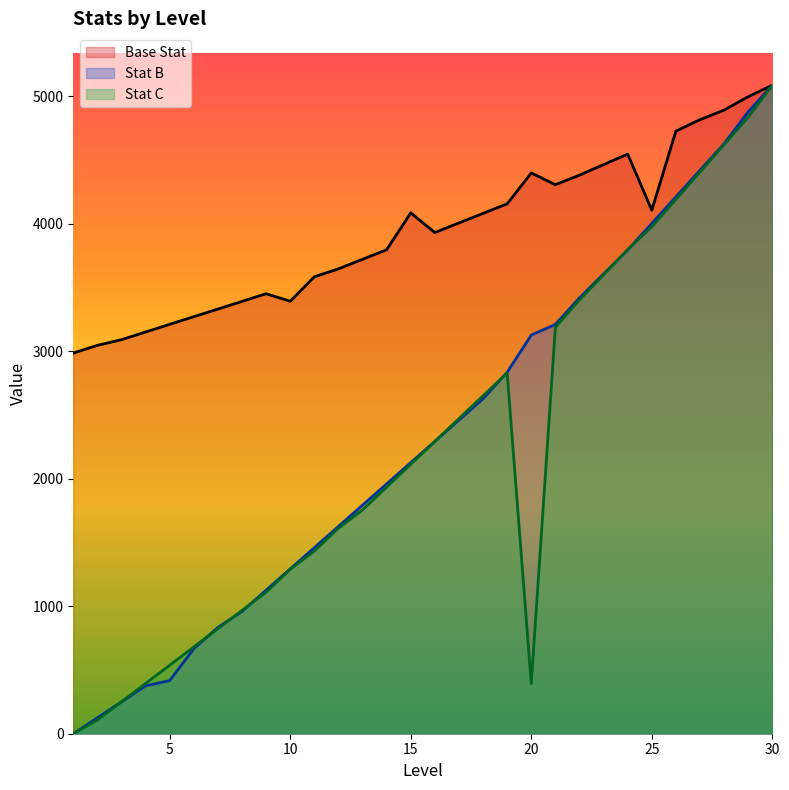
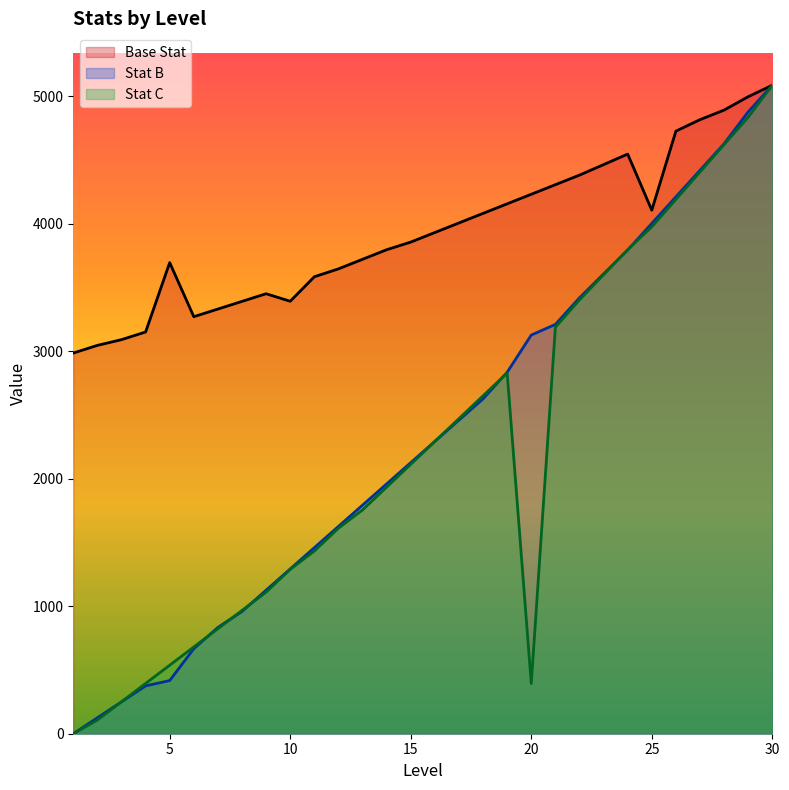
Base Stat, 5: 3210 -> 3690
Base Stat, 15: 4080 -> 3860
Base Stat, 20: 4400 -> 4230
